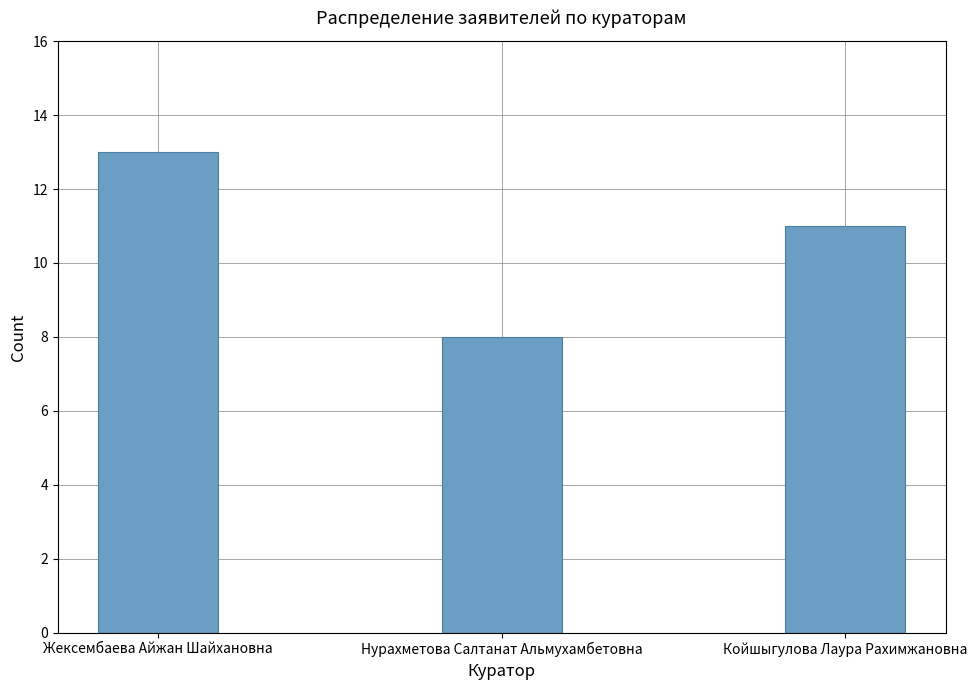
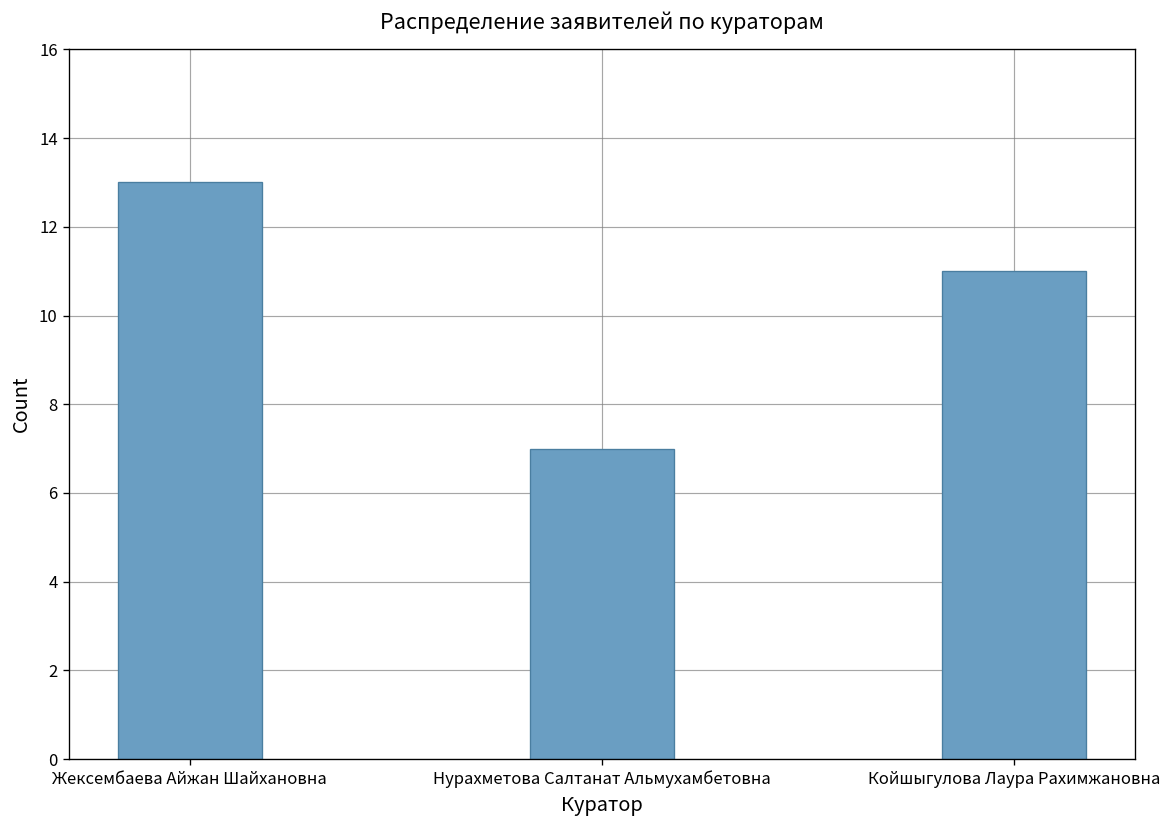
Нурахметова Салтанат Альмухамбетовна: 8 -> 7
